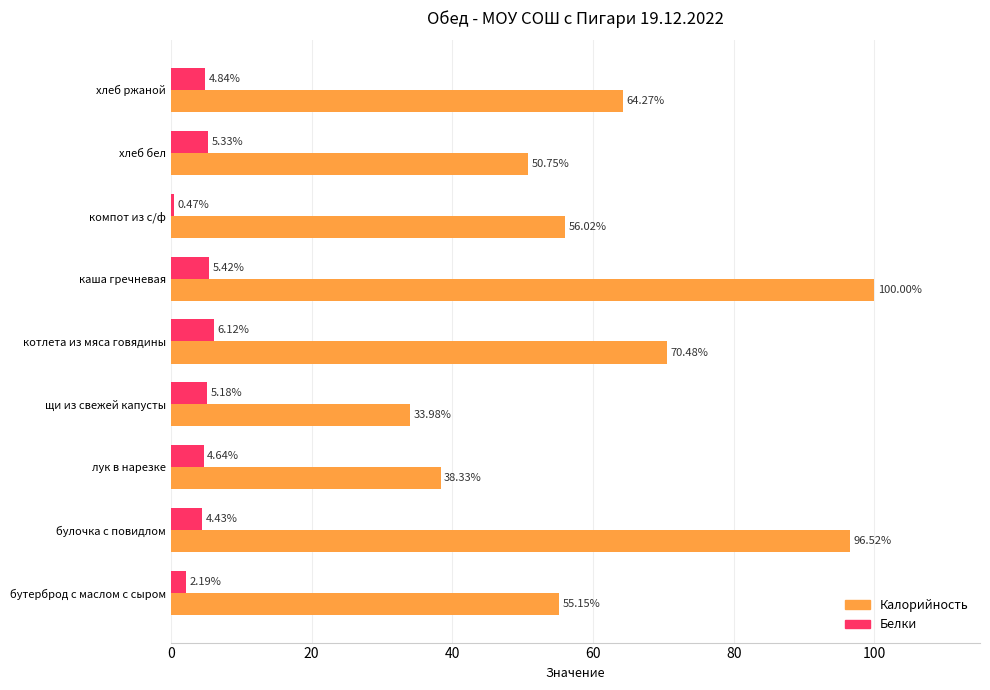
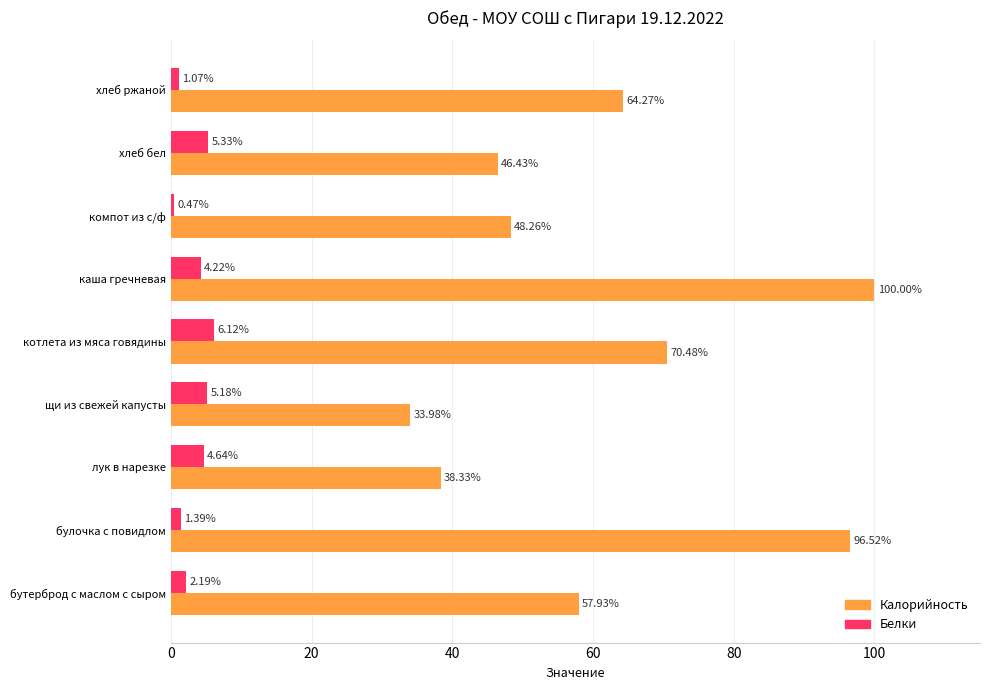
Белки, хлеб ржаной: 4.84% -> 1.07%
Калорийность, хлеб бел: 50.75% -> 46.43%
Калорийность, компот из с/ф: 56.02% -> 48.26%
Белки, каша гречневая: 5.42% -> 4.22%
Белки, булочка с повидлом: 4.43% -> 1.39%
Калорийность, бутерброд с маслом с сыром: 55.15% -> 57.93%
